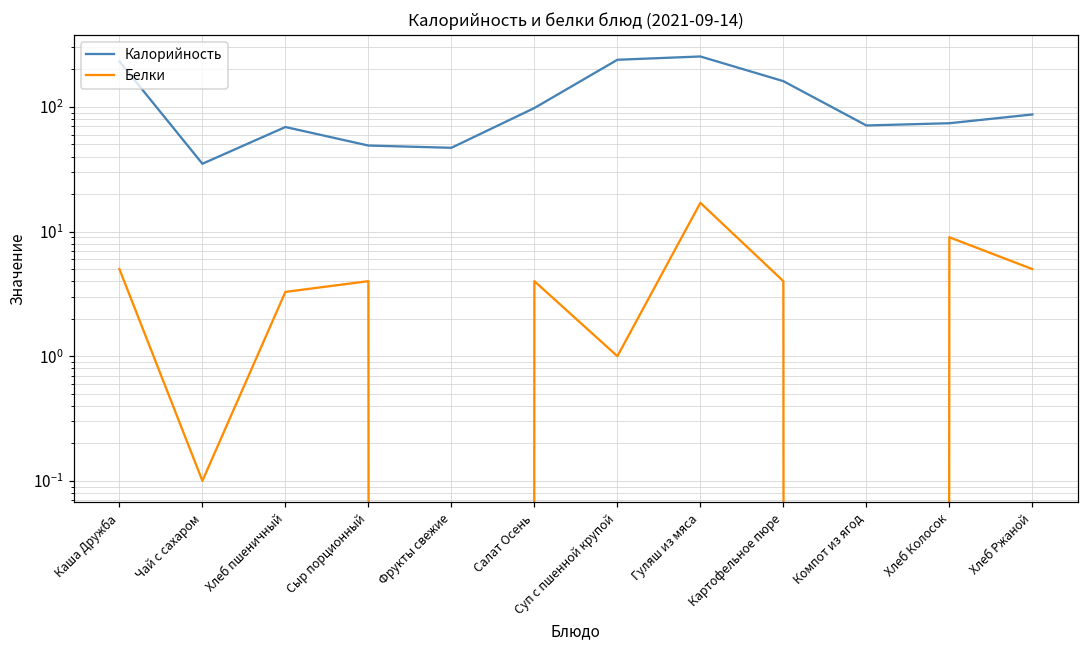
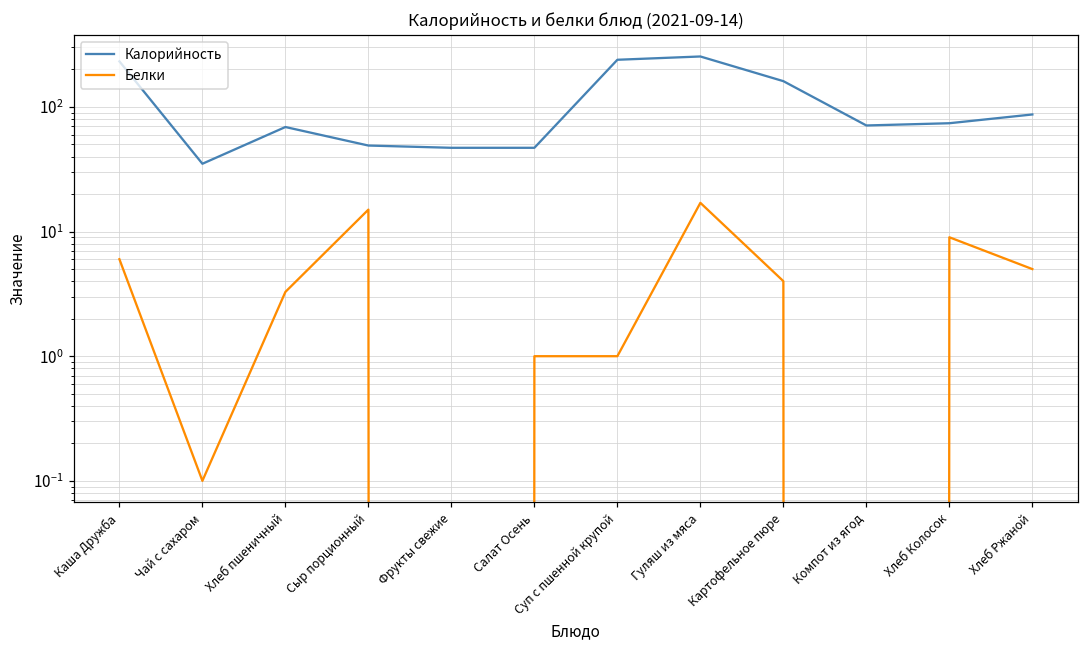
Белки, Каша Дружба: 5 -> 6
Белки, Сыр порционный: 4 -> 15
Калорийность, Салат Осень: 100 -> 47
Белки, Салат Осень: 4 -> 1
